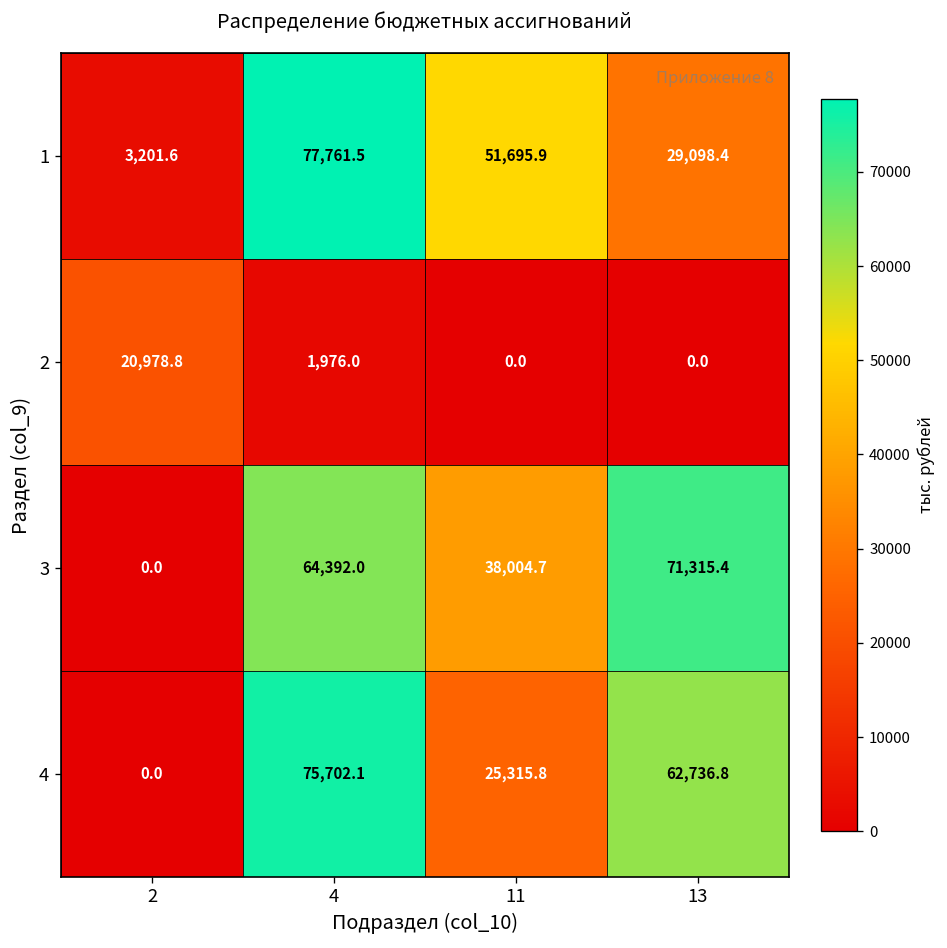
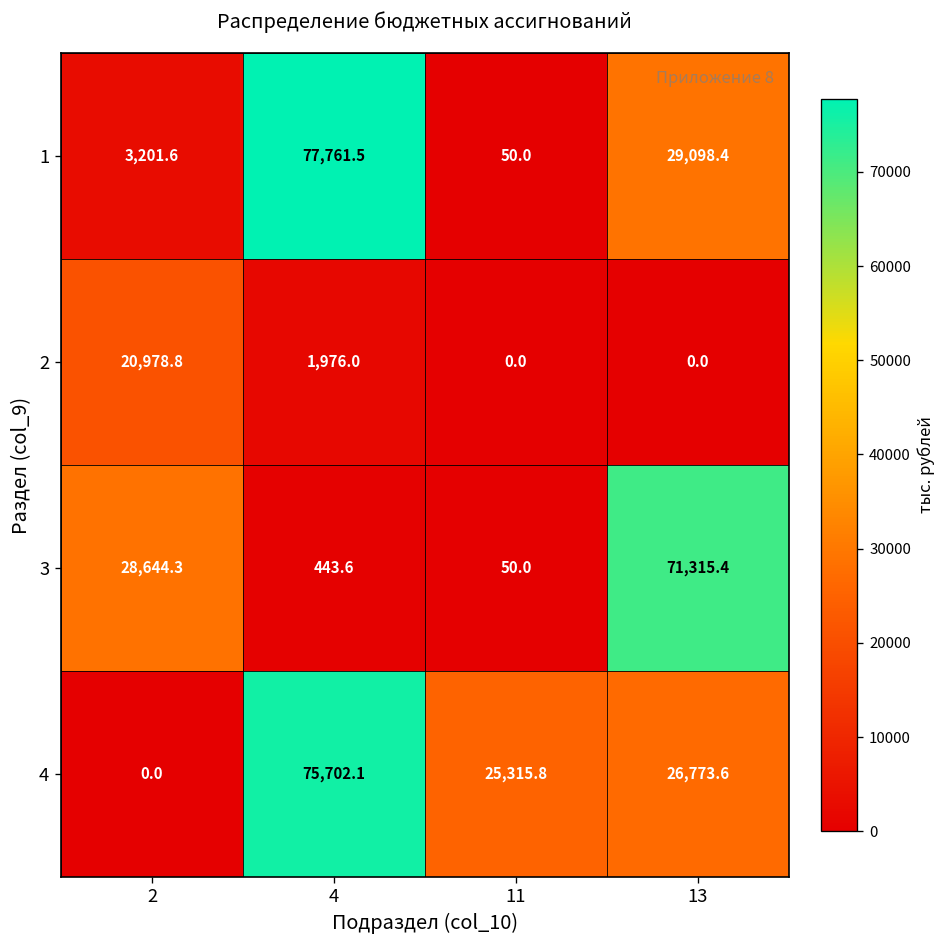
1, 11: 51,695.9 -> 50.0
3, 2: 0.0 -> 28,644.3
3, 4: 64,392.0 -> 443.6
3, 11: 38,004.7 -> 50.0
4, 13: 62,736.8 -> 26,773.6
